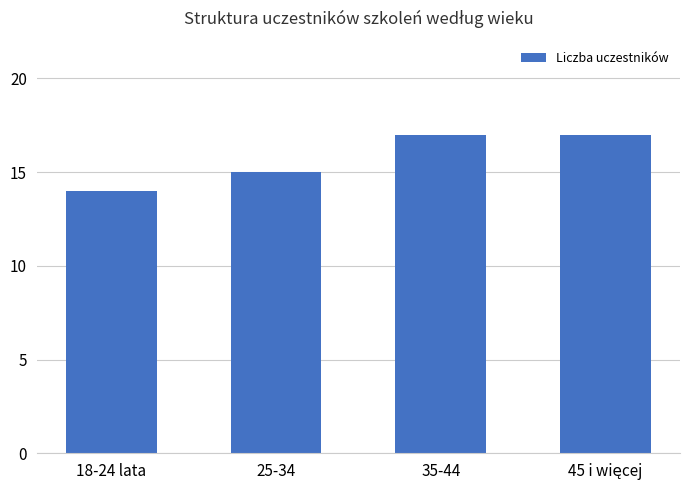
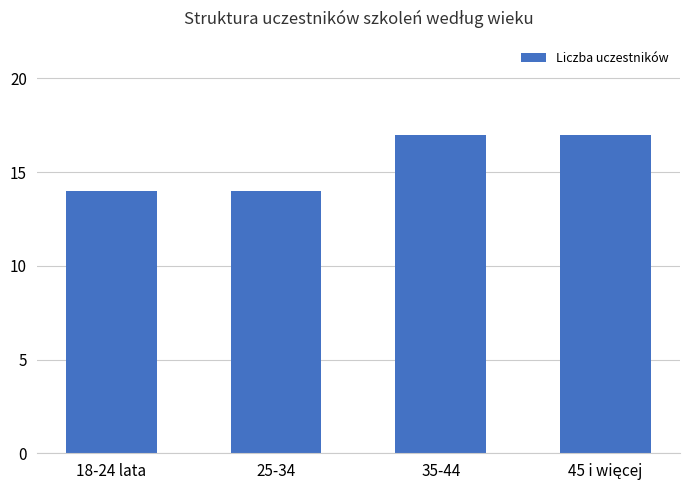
25-34: 15 -> 14
